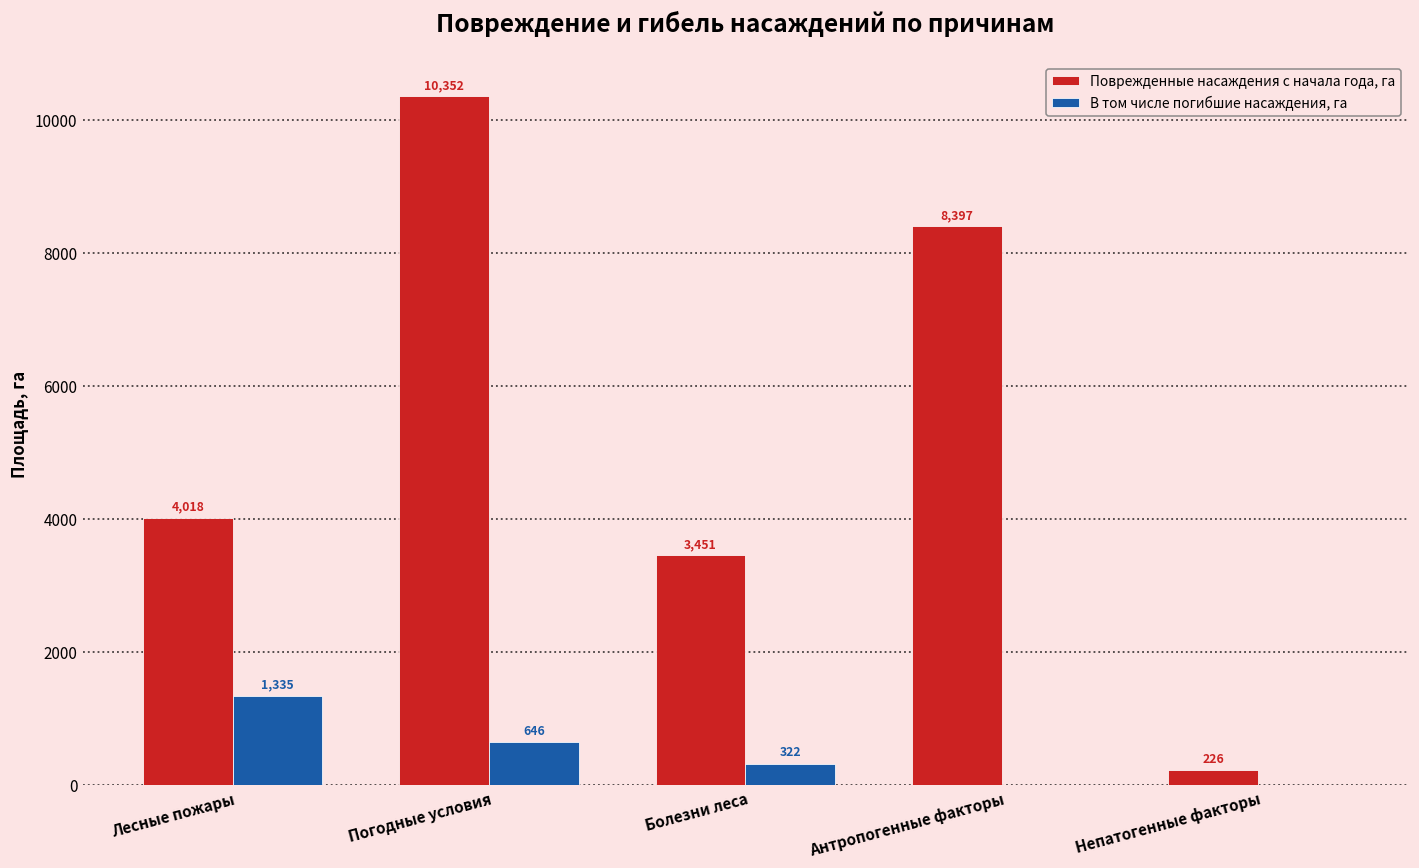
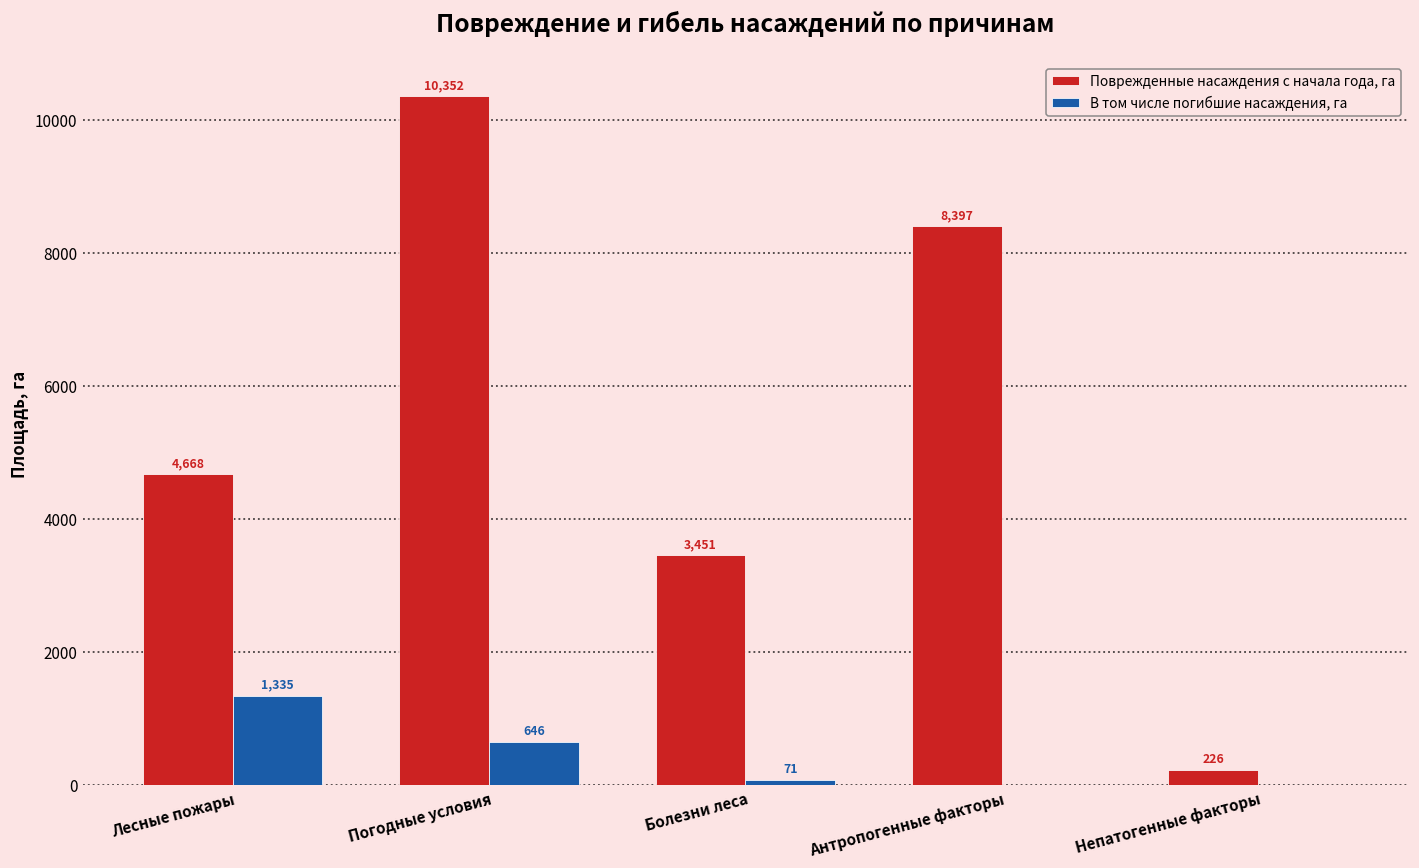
Поврежденные насаждения с начала года, га, Лесные пожары: 4,018 -> 4,668
В том числе погибшие насаждения, га, Болезни леса: 322 -> 71
